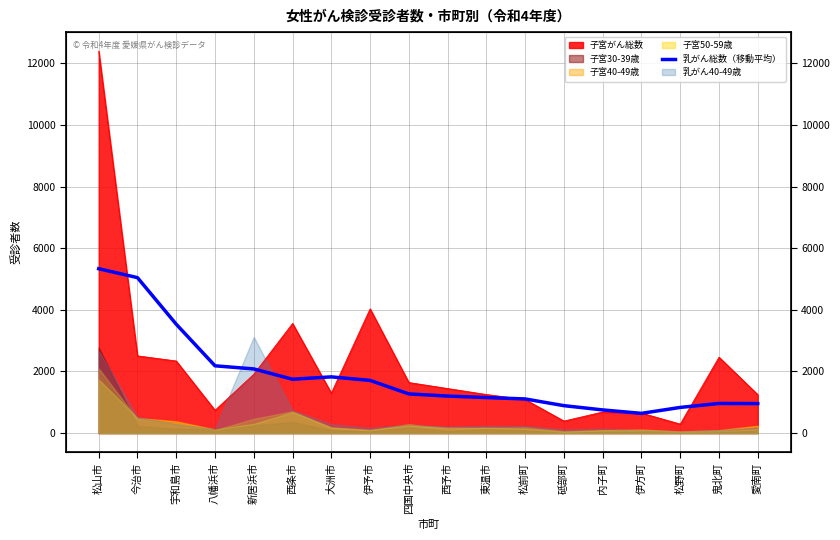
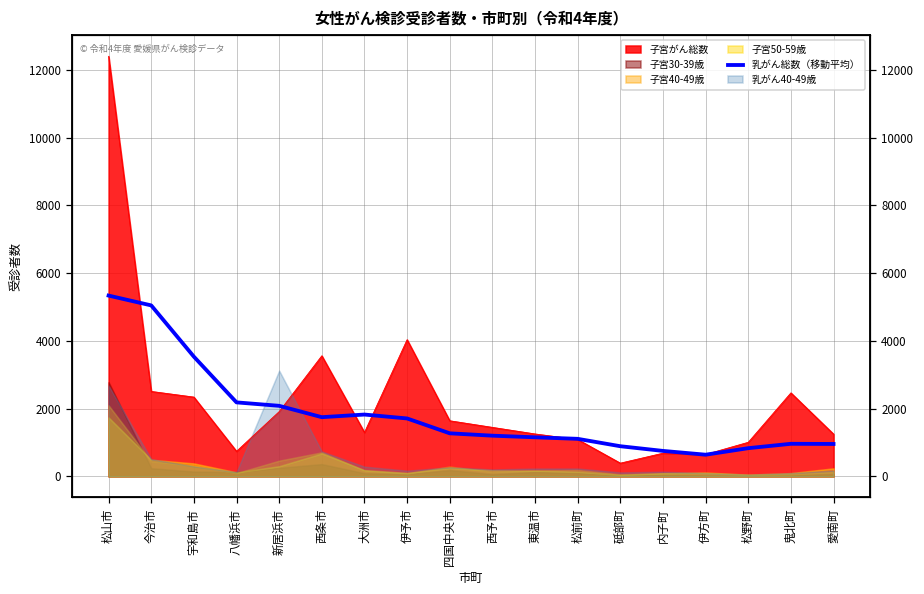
子宮がん総数, 松野町: 300 -> 1000
